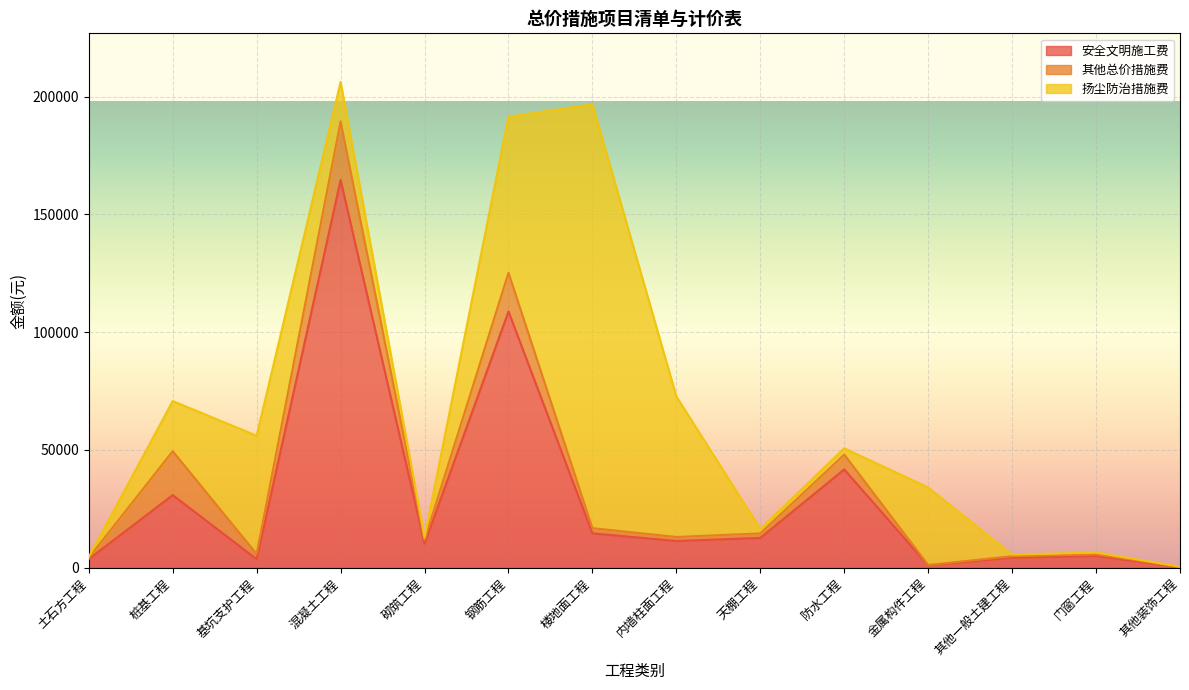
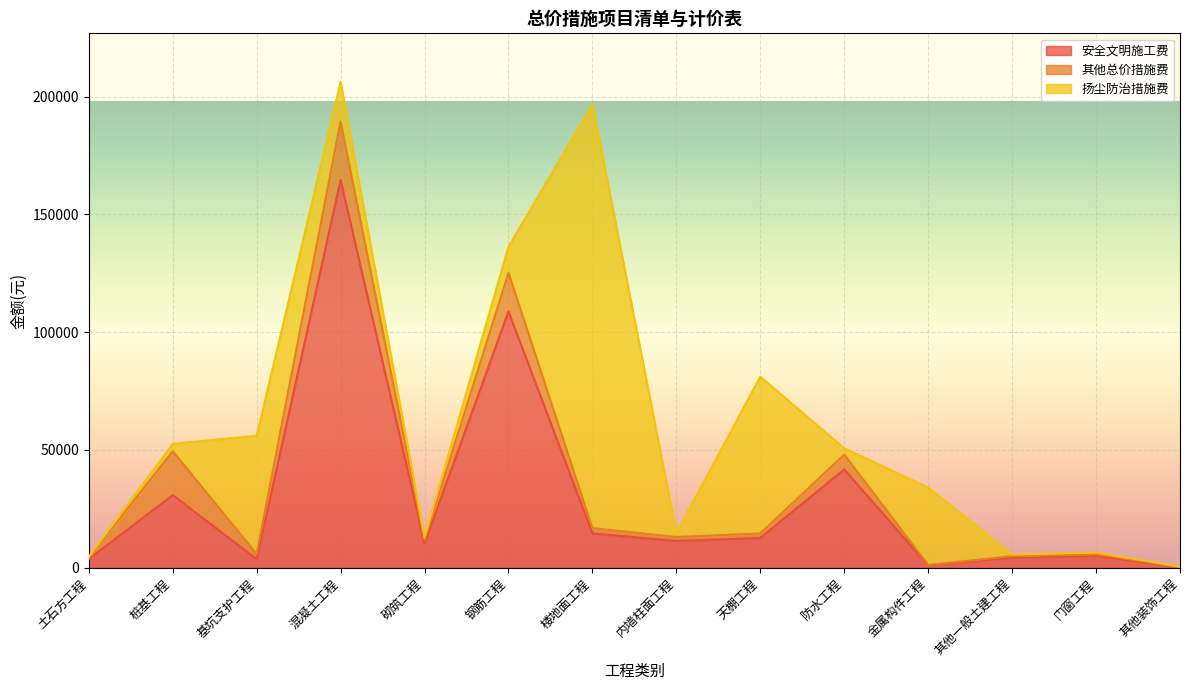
扬尘防治措施费, 桩基工程: 21000 -> 3000
扬尘防治措施费, 钢筋工程: 66000 -> 11000
扬尘防治措施费, 内墙柱面工程: 60000 -> 2000
扬尘防治措施费, 天棚工程: 2000 -> 67000
